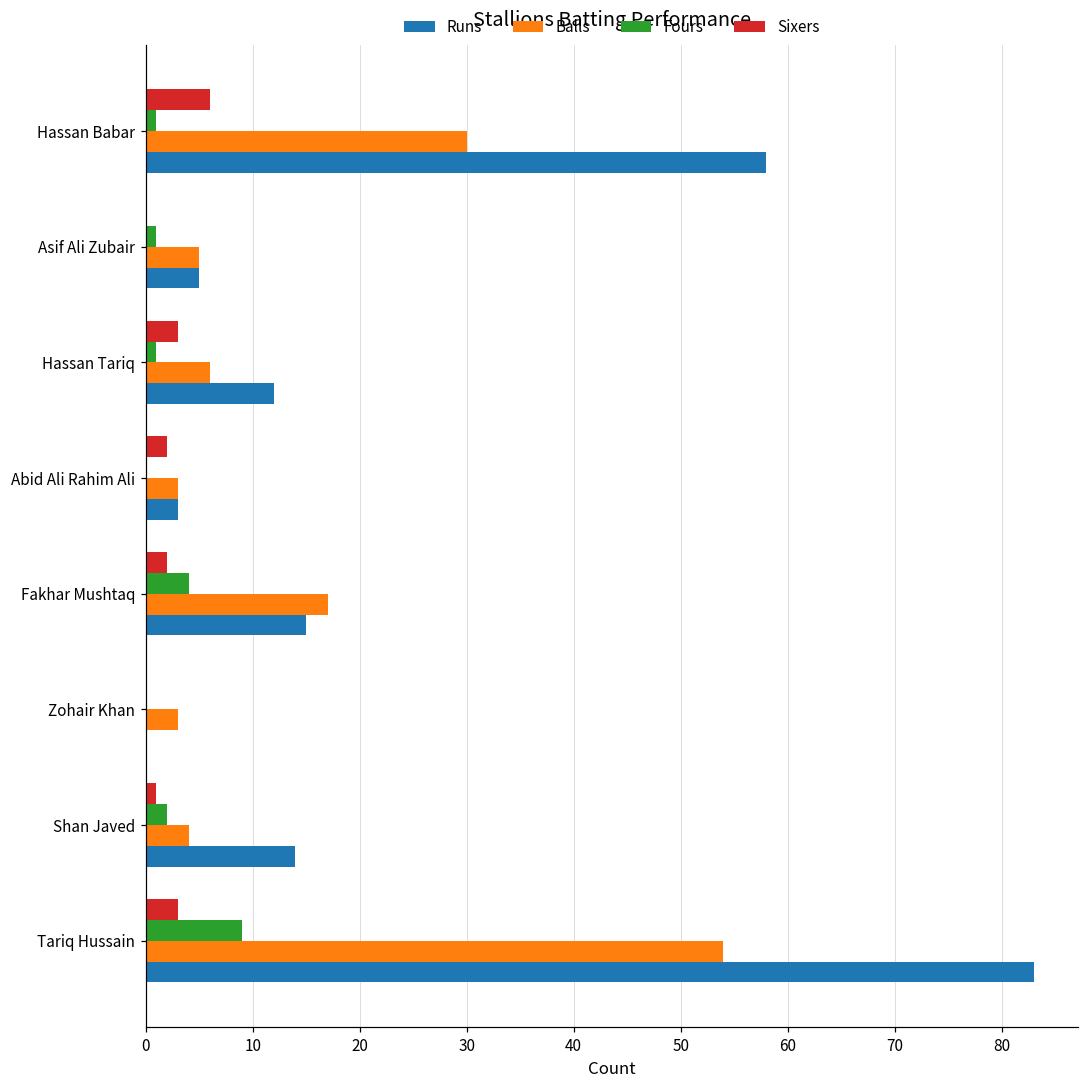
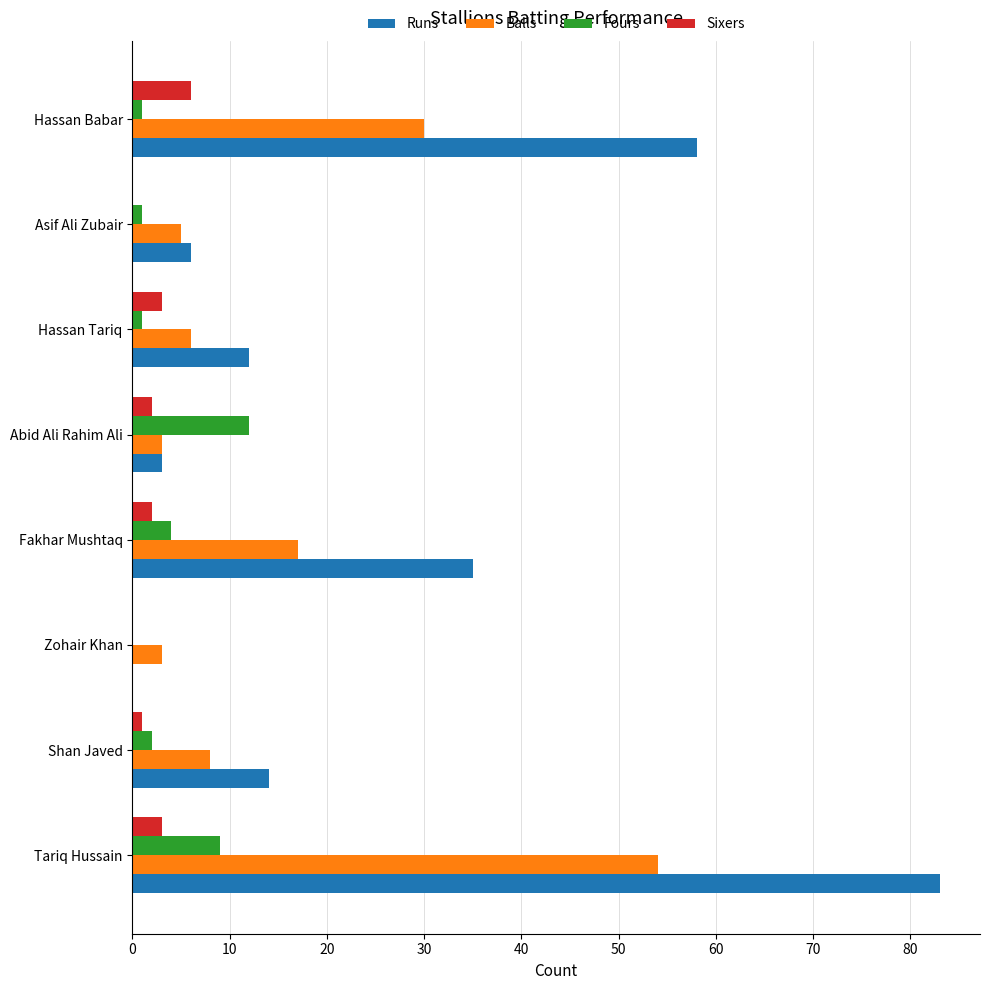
Runs, Asif Ali Zubair: 5 -> 6
Fours, Abid Ali Rahim Ali: 0 -> 12
Runs, Fakhar Mushtaq: 15 -> 35
Balls, Shan Javed: 4 -> 8
